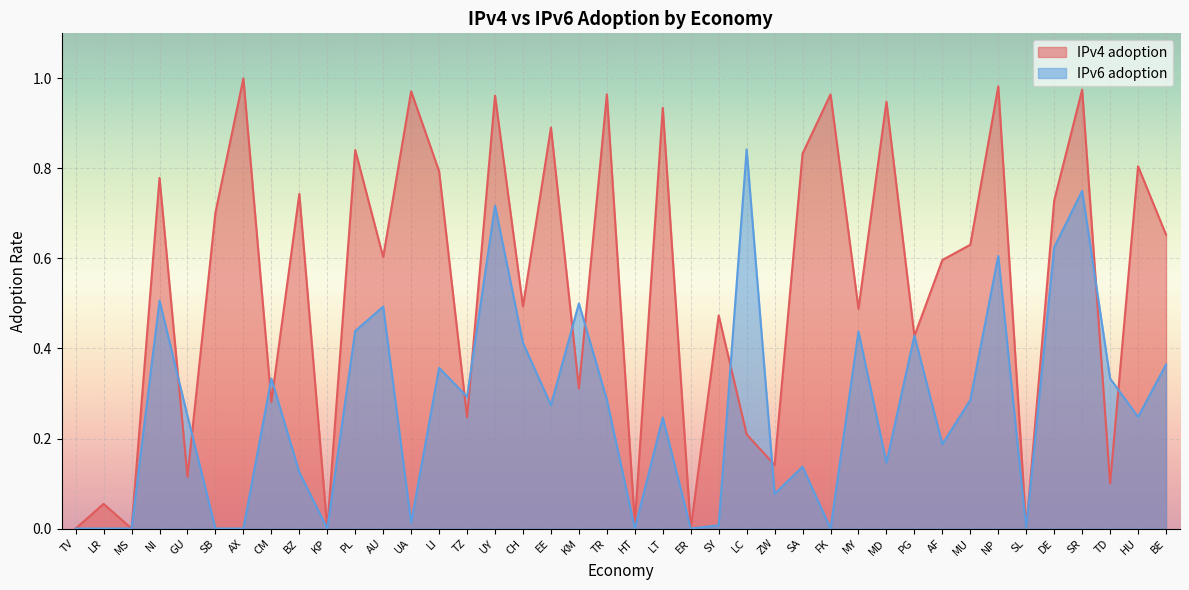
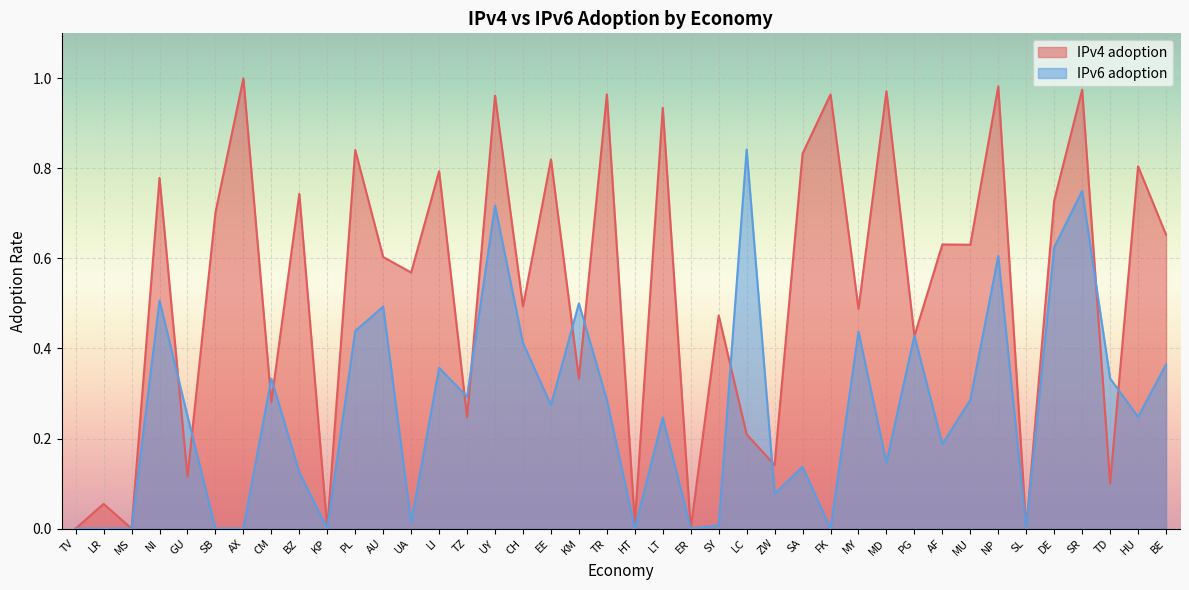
IPv4 adoption, UA: 0.97 -> 0.57
IPv4 adoption, EE: 0.89 -> 0.82
IPv4 adoption, KM: 0.31 -> 0.33
IPv4 adoption, MD: 0.95 -> 0.97
IPv4 adoption, AF: 0.60 -> 0.63
